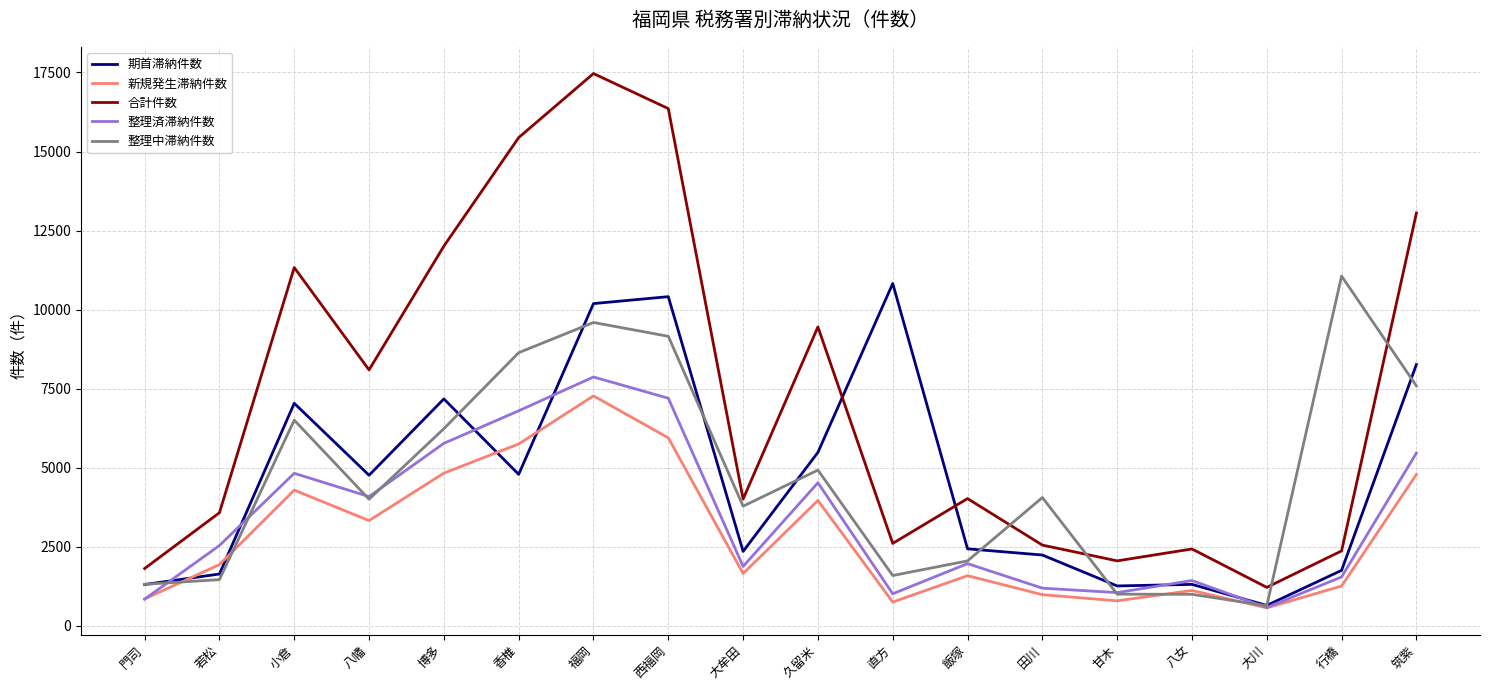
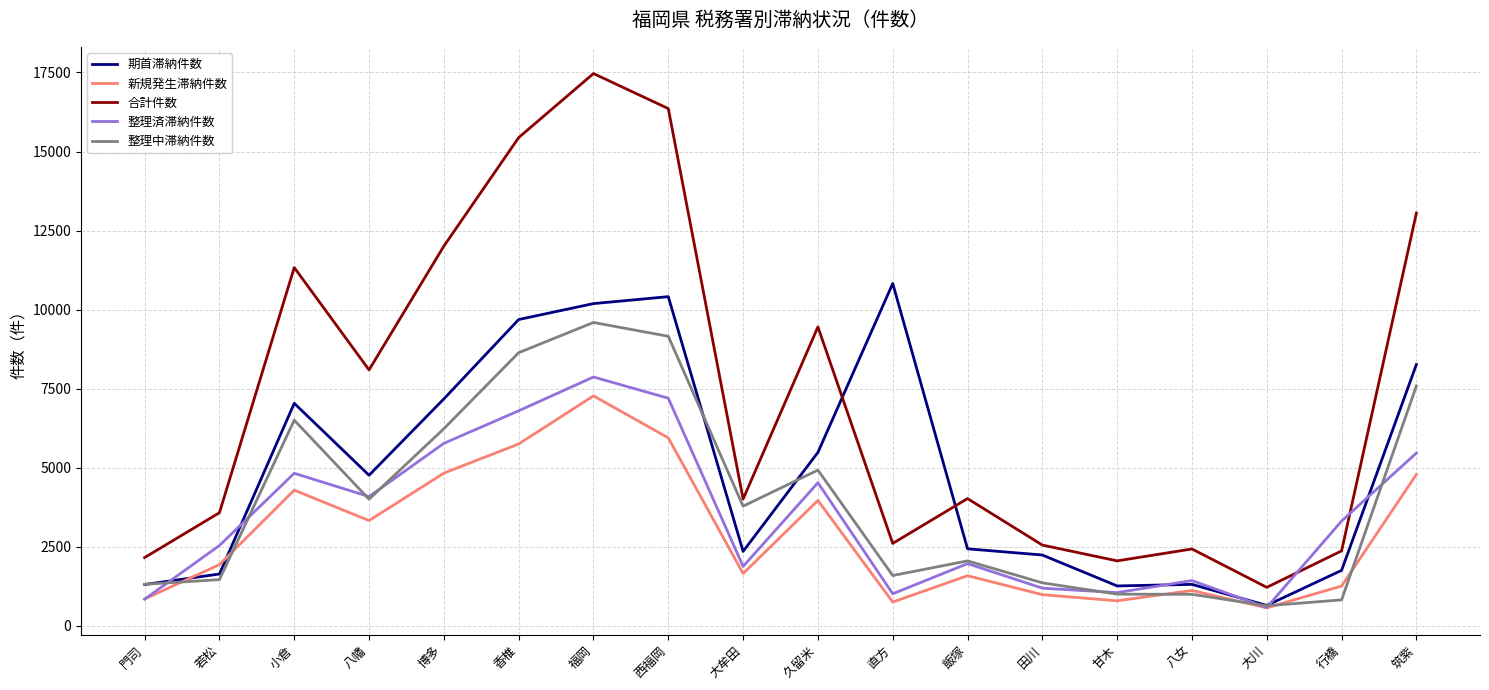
合計件数, 門司: 1800 -> 2200
期首滞納件数, 香椎: 4800 -> 9700
整理中滞納件数, 田川: 4100 -> 1400
整理済滞納件数, 行橋: 1500 -> 3300
整理中滞納件数, 行橋: 11100 -> 800
